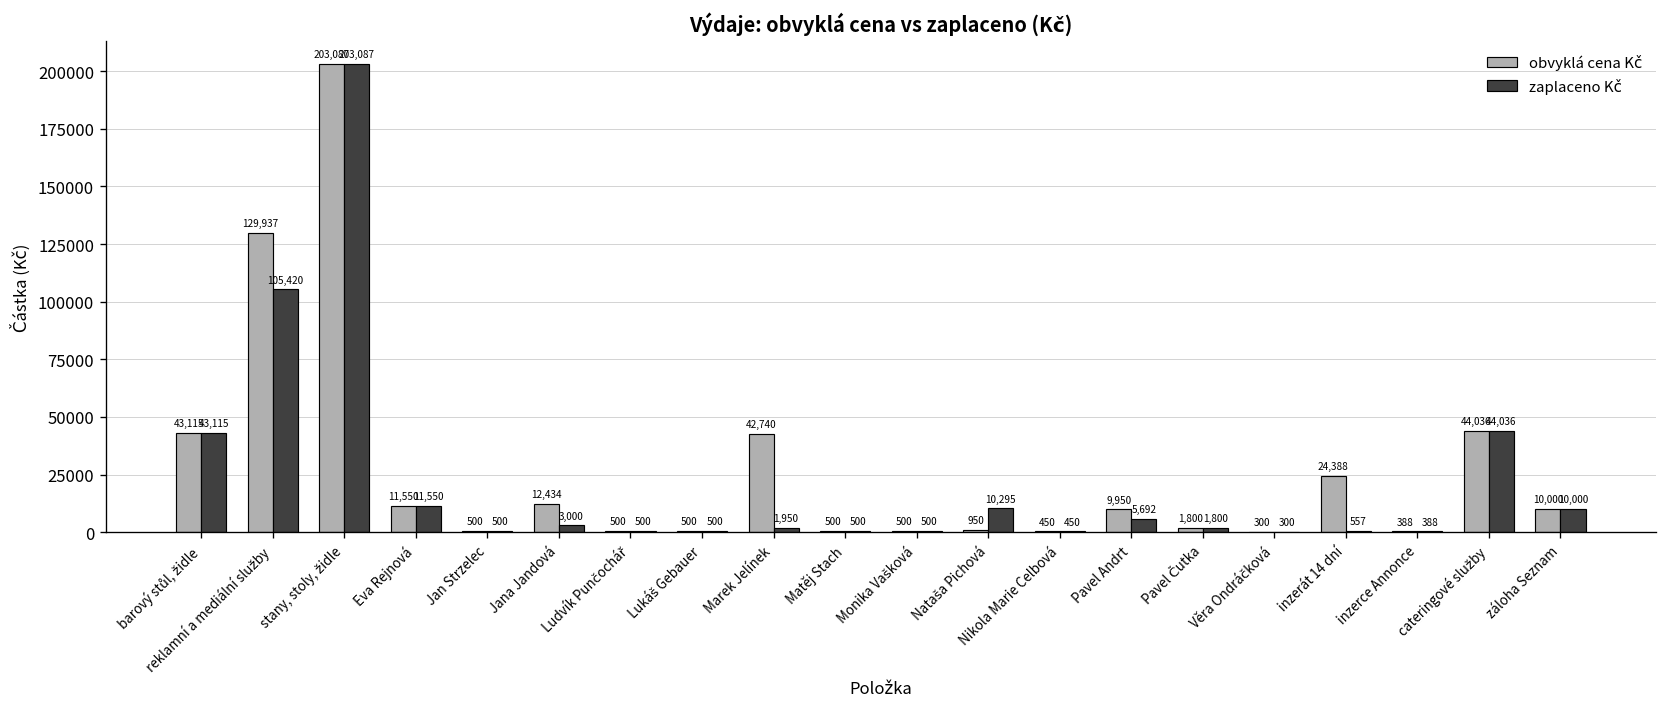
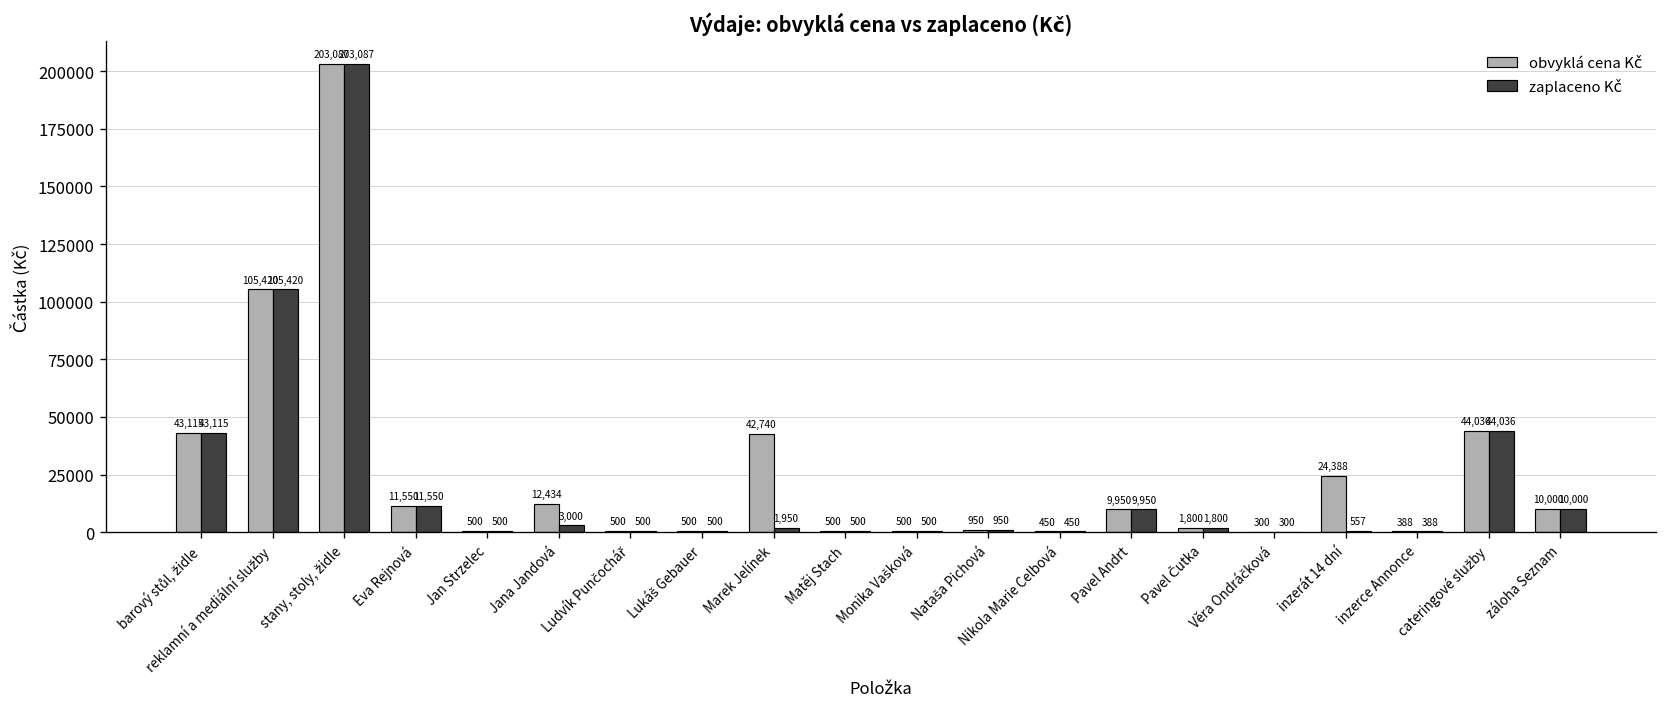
obvyklá cena Kč, reklamní a mediální služby: 129,937 -> 105,420
zaplaceno Kč, Nataša Pichová: 10,295 -> 950
zaplaceno Kč, Pavel Andrt: 5,692 -> 9,950
